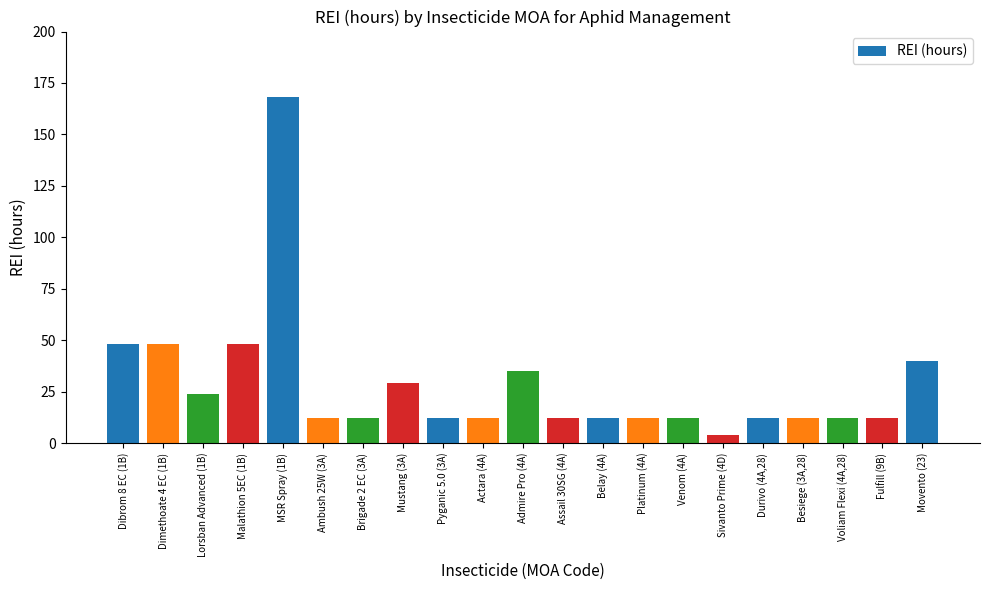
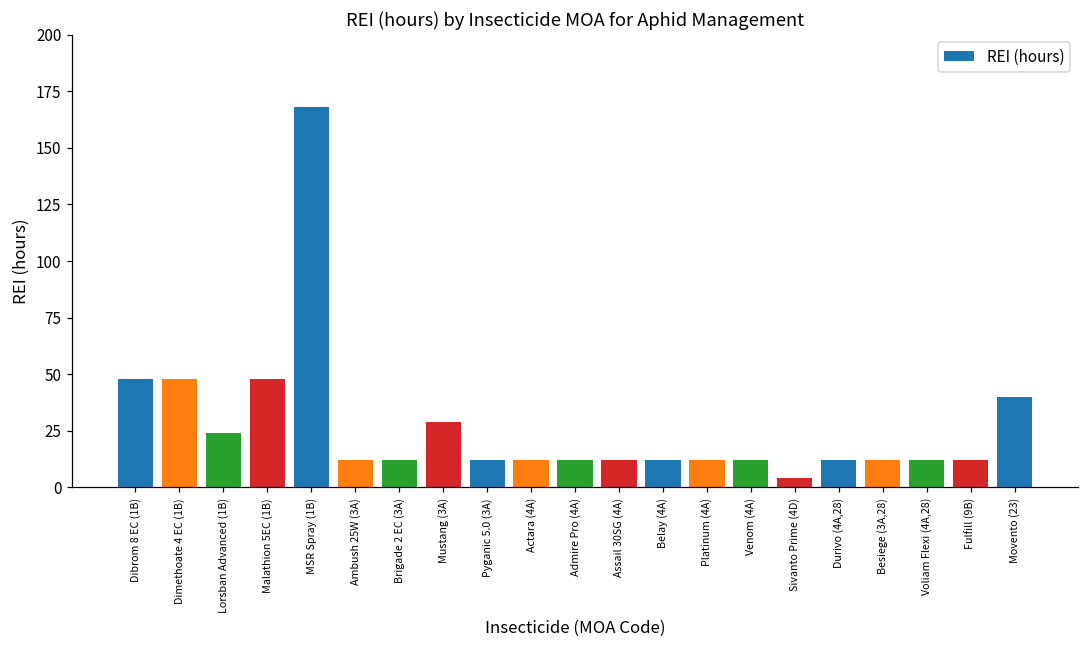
Admire Pro (4A): 35 -> 12
